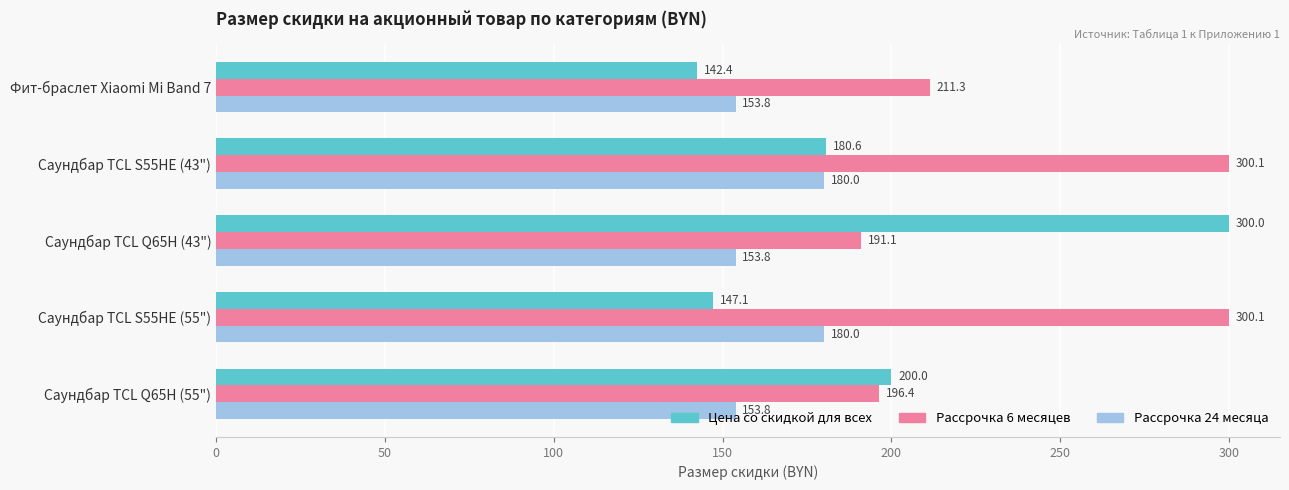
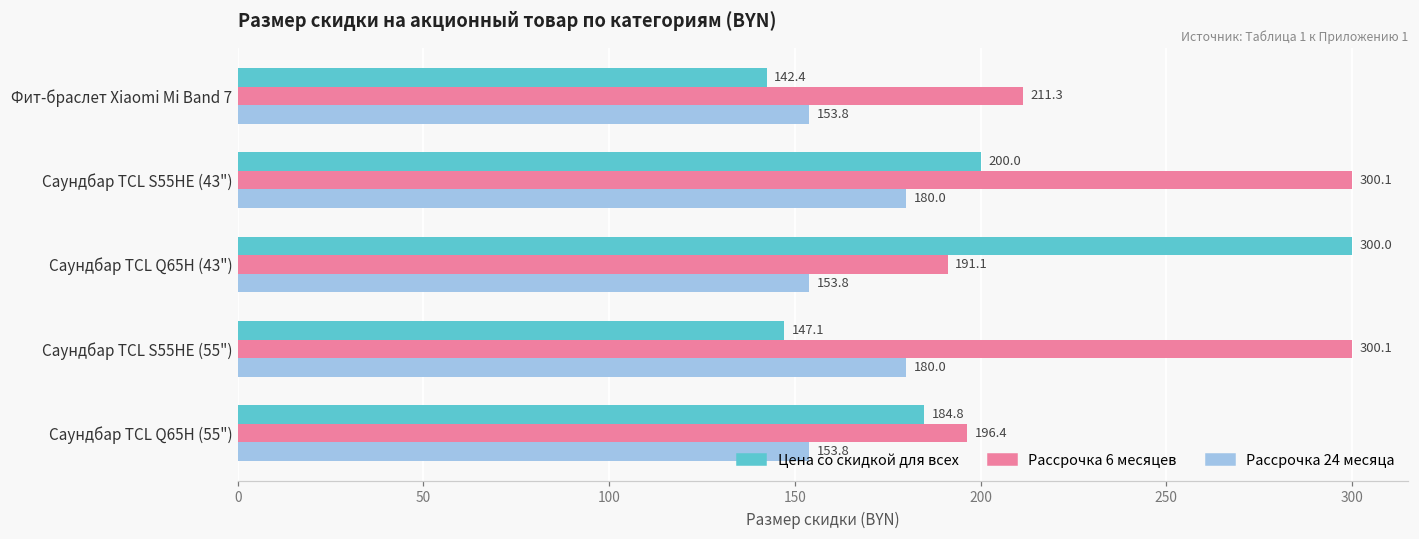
Цена со скидкой для всех, Саундбар TCL S55HE (43"): 180.6 -> 200.0
Цена со скидкой для всех, Саундбар TCL Q65H (55"): 200.0 -> 184.8
